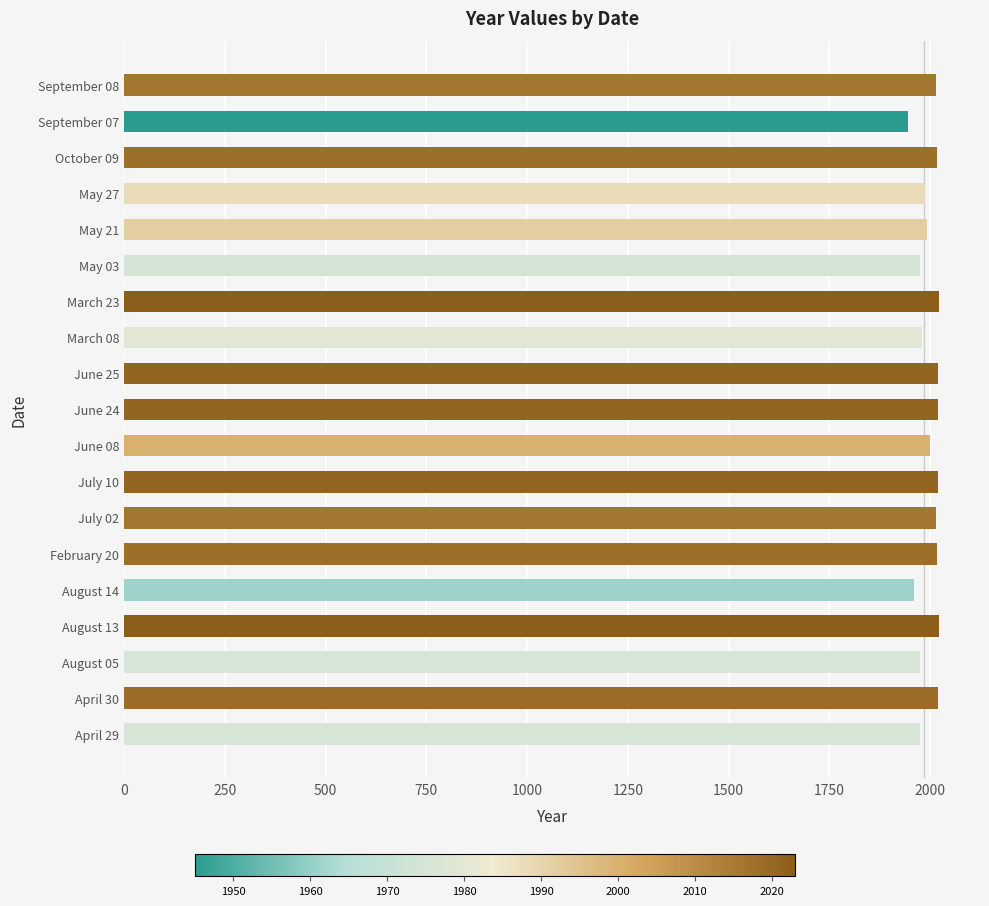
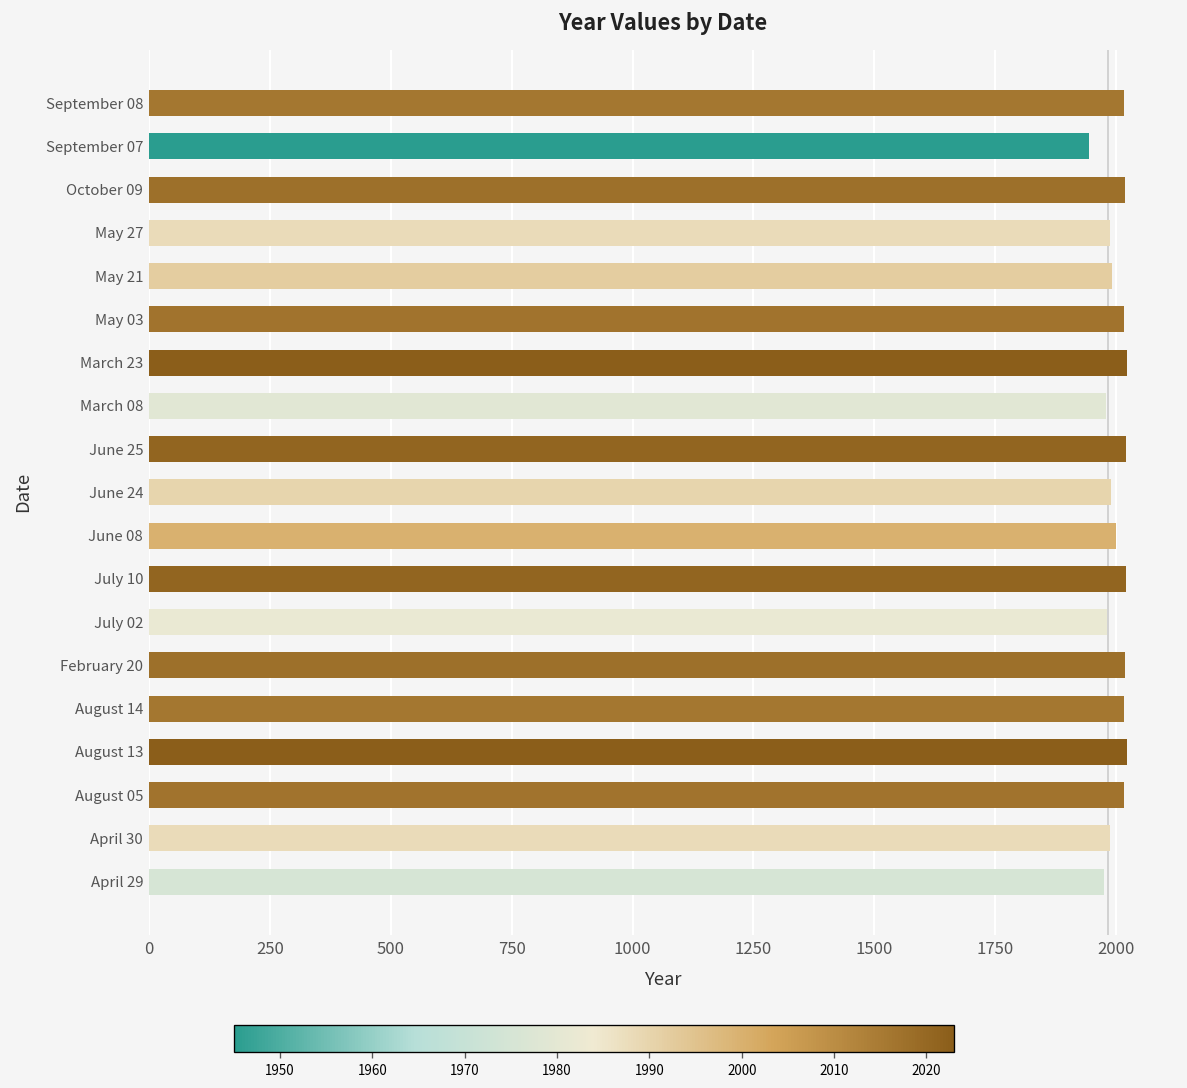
May 03: 1970 -> 2020
June 24: 2020 -> 1990
July 02: 2020 -> 1980
August 14: 1960 -> 2020
August 05: 1980 -> 2020
April 30: 2020 -> 1990
